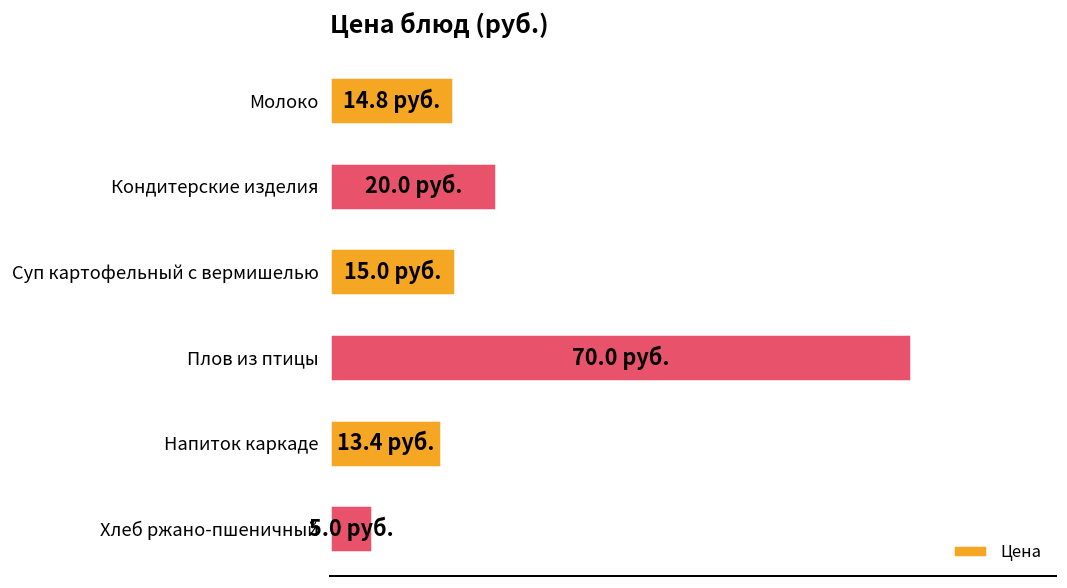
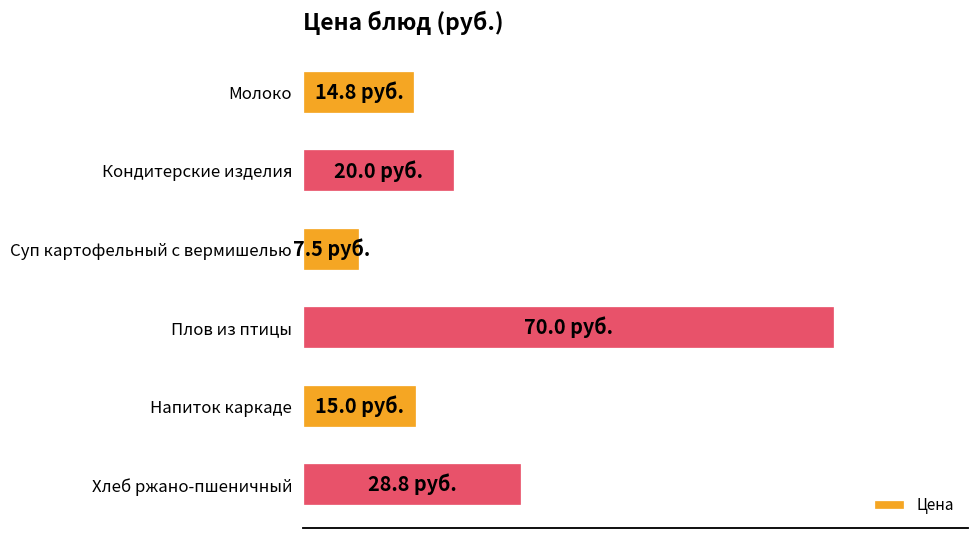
Суп картофельный с вермишелью: 15.0 -> 7.5
Напиток каркаде: 13.4 -> 15.0
Хлеб ржано-пшеничный: 5.0 -> 28.8
